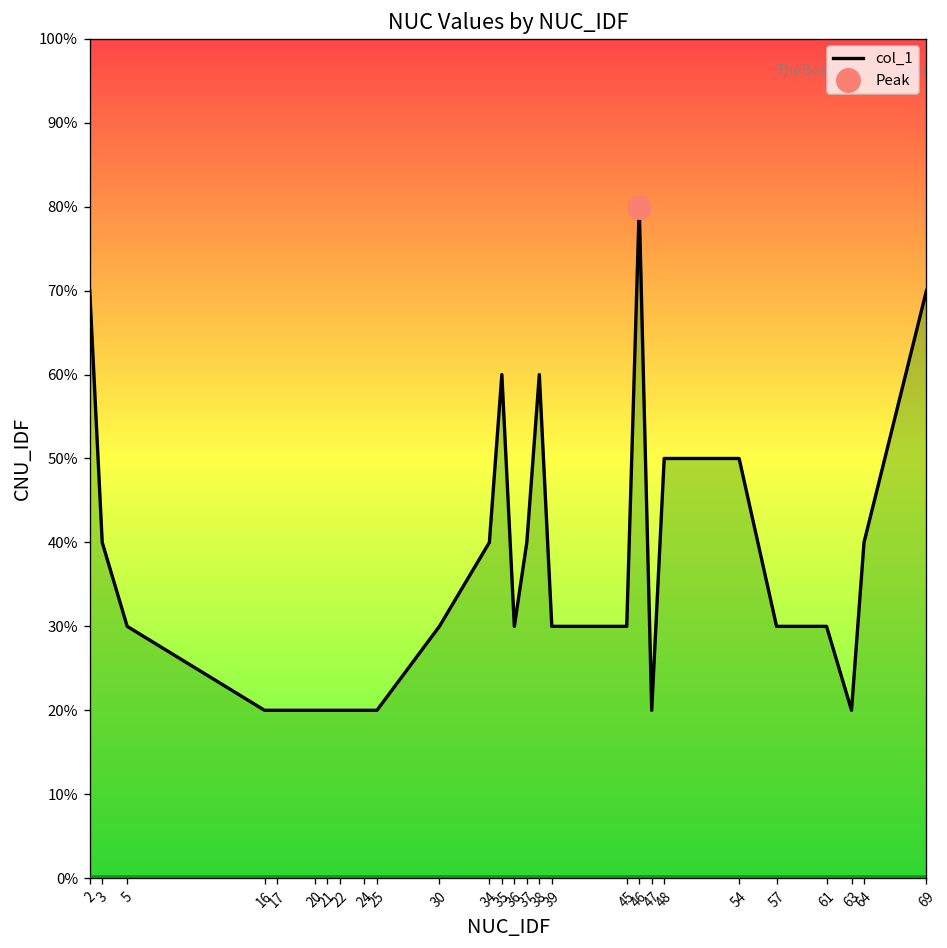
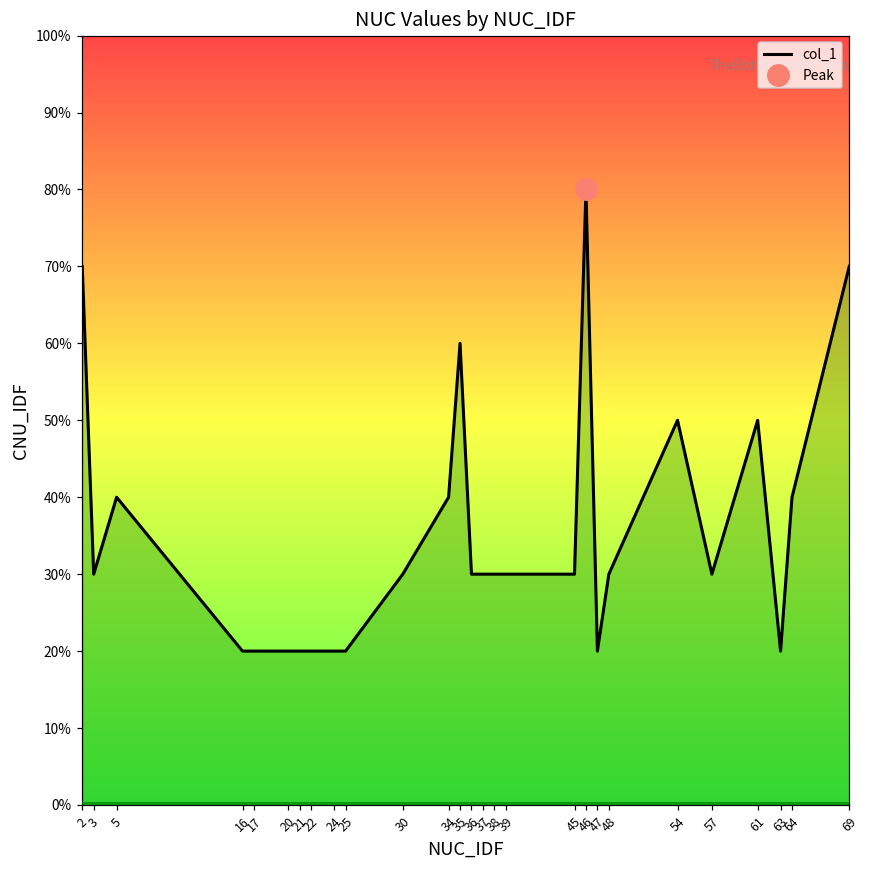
col_1, 3: 40% -> 30%
col_1, 5: 30% -> 40%
col_1, 37: 40% -> 30%
col_1, 38: 60% -> 30%
col_1, 48: 50% -> 30%
col_1, 61: 30% -> 50%
